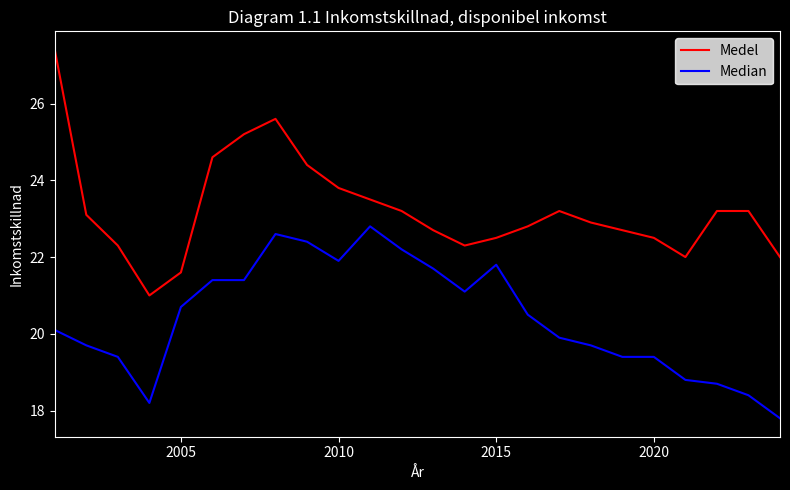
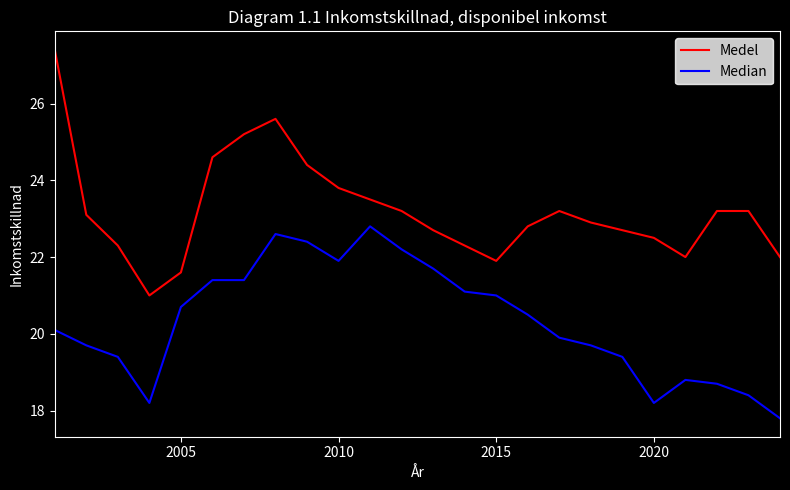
Medel, 2015: 22.5 -> 21.9
Median, 2015: 21.8 -> 21.0
Median, 2020: 19.4 -> 18.2
